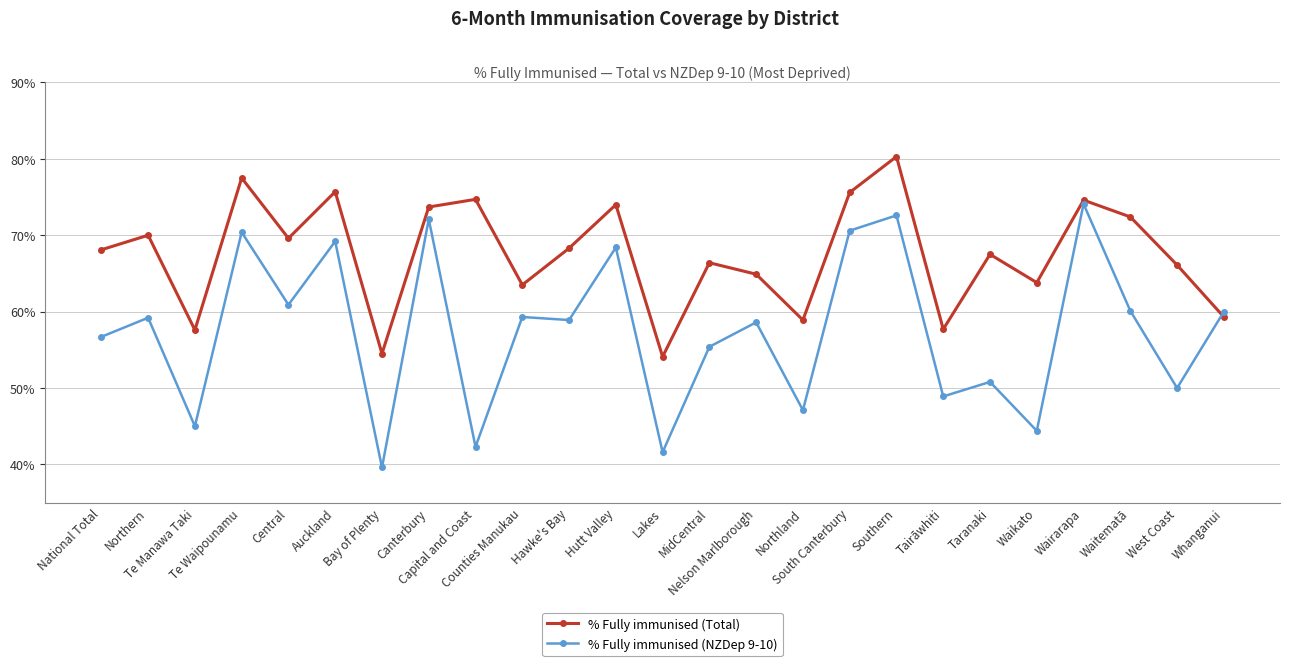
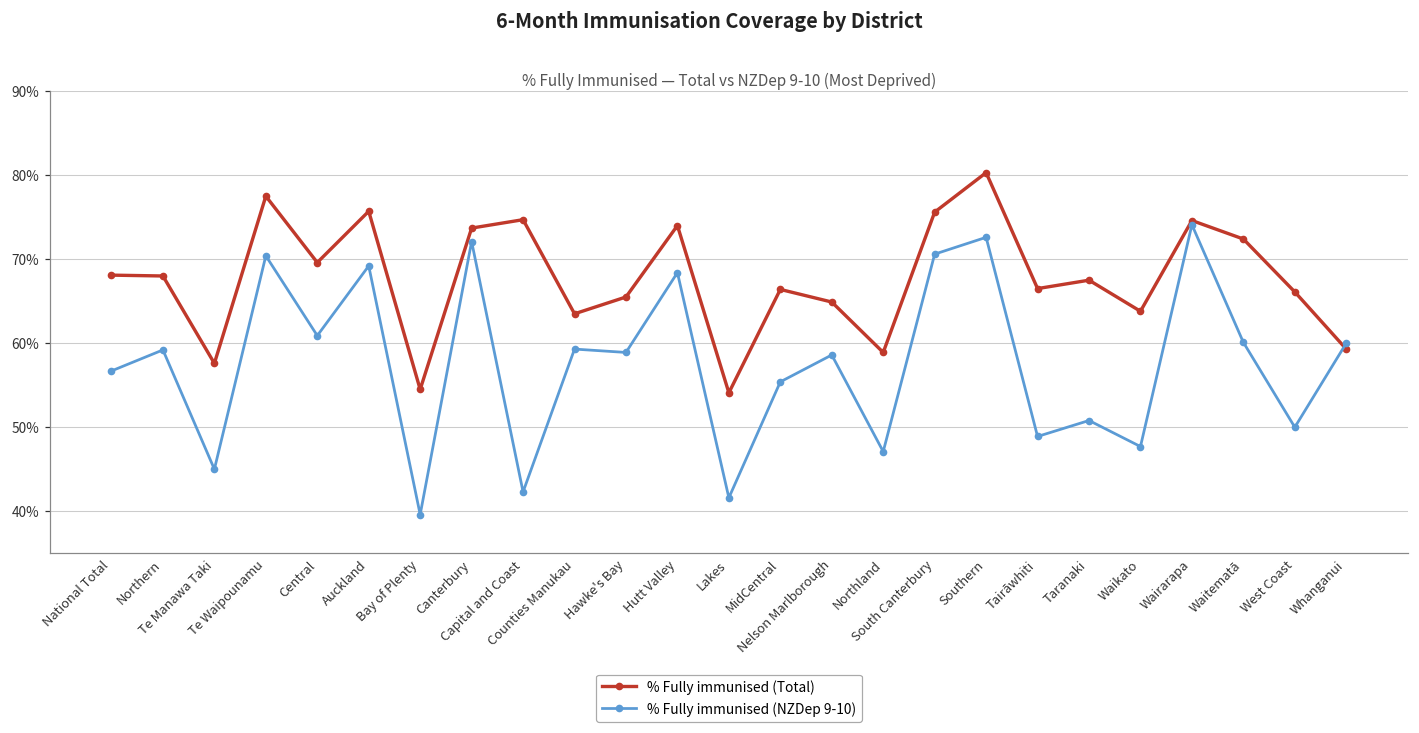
% Fully immunised (Total), Northern: 70% -> 68%
% Fully immunised (Total), Hawke's Bay: 68% -> 66%
% Fully immunised (Total), Tairāwhiti: 58% -> 67%
% Fully immunised (NZDep 9-10), Waikato: 44% -> 48%
